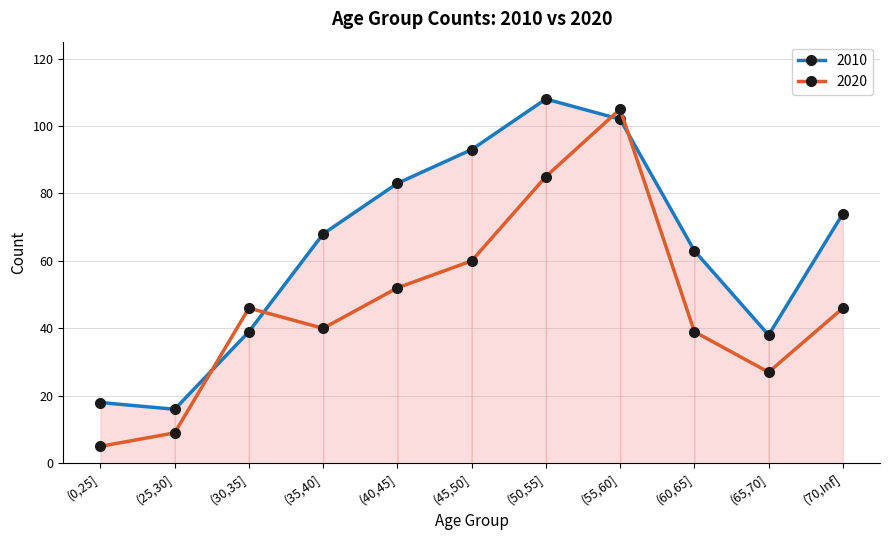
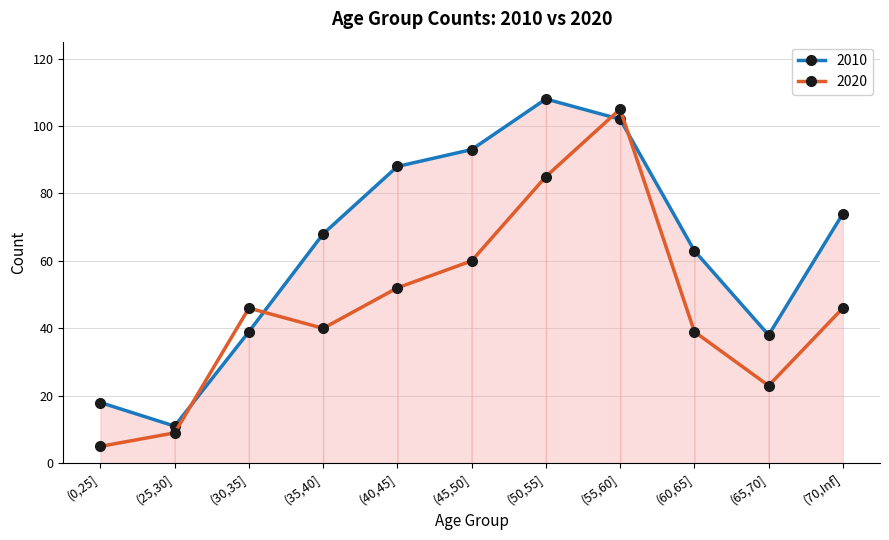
2010, (25,30]: 16 -> 11
2010, (40,45]: 83 -> 88
2020, (65,70]: 27 -> 23
